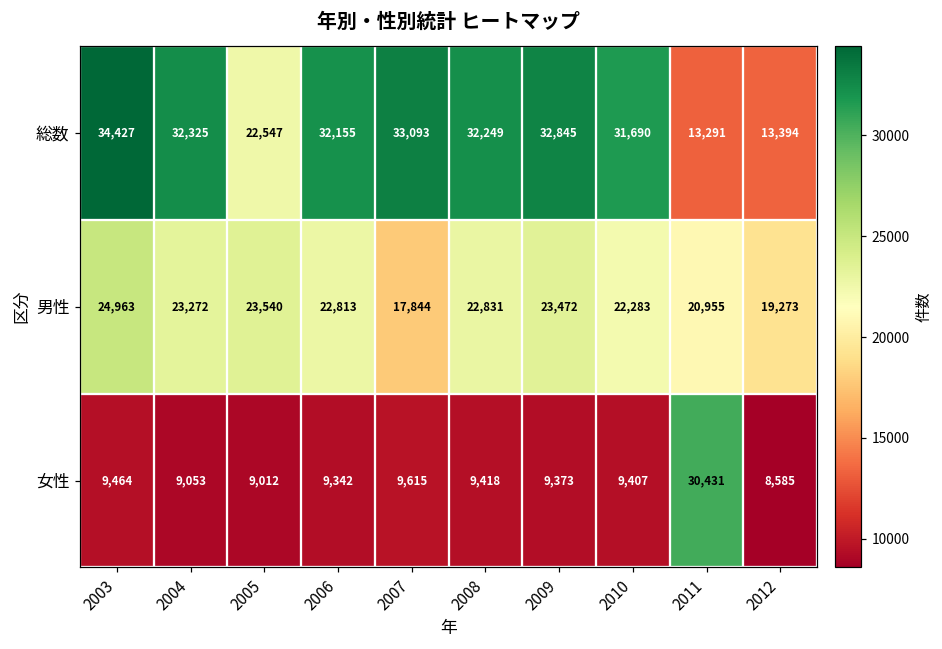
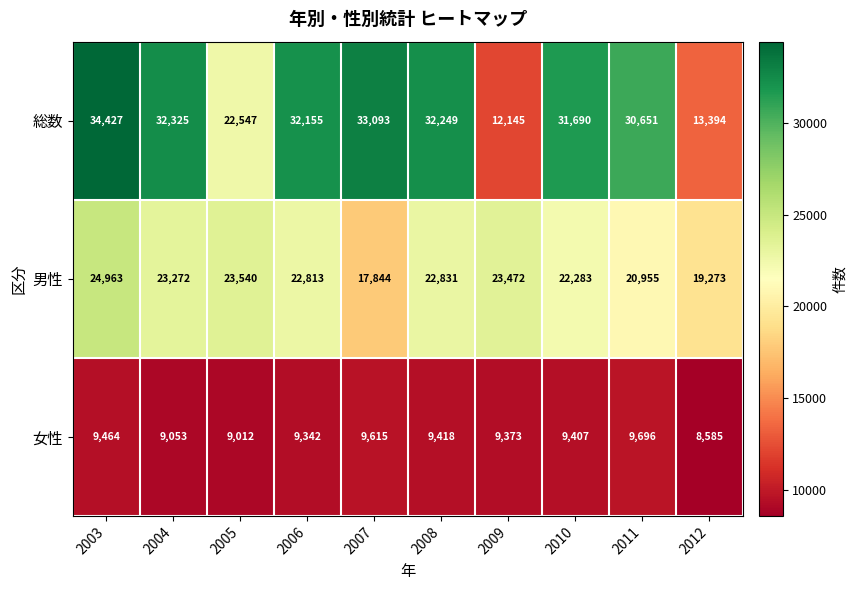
総数, 2009: 32,845 -> 12,145
総数, 2011: 13,291 -> 30,651
女性, 2011: 30,431 -> 9,696
